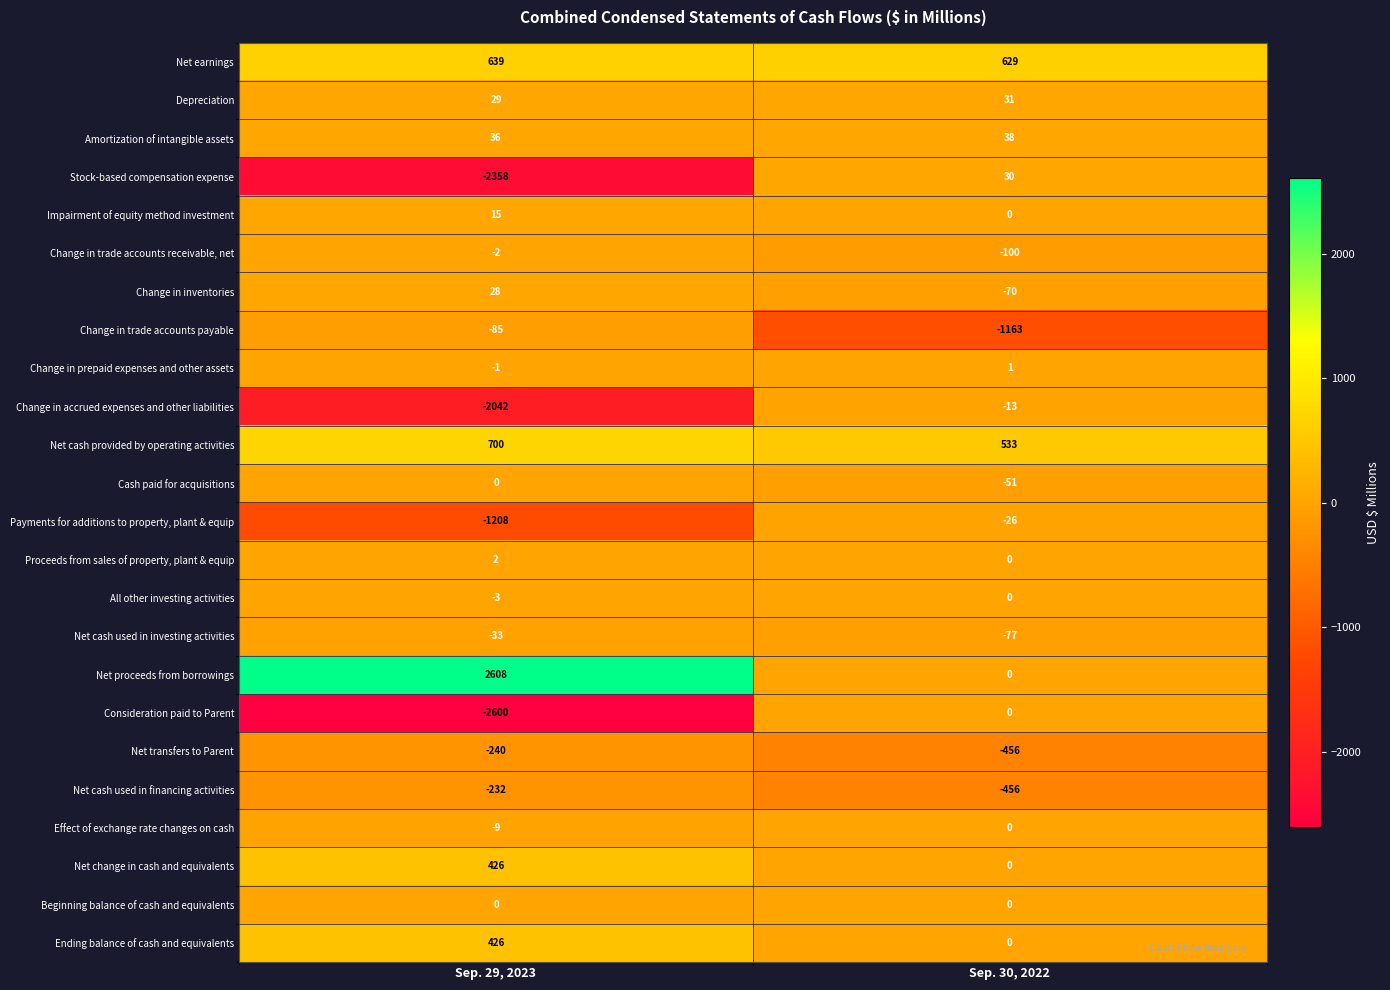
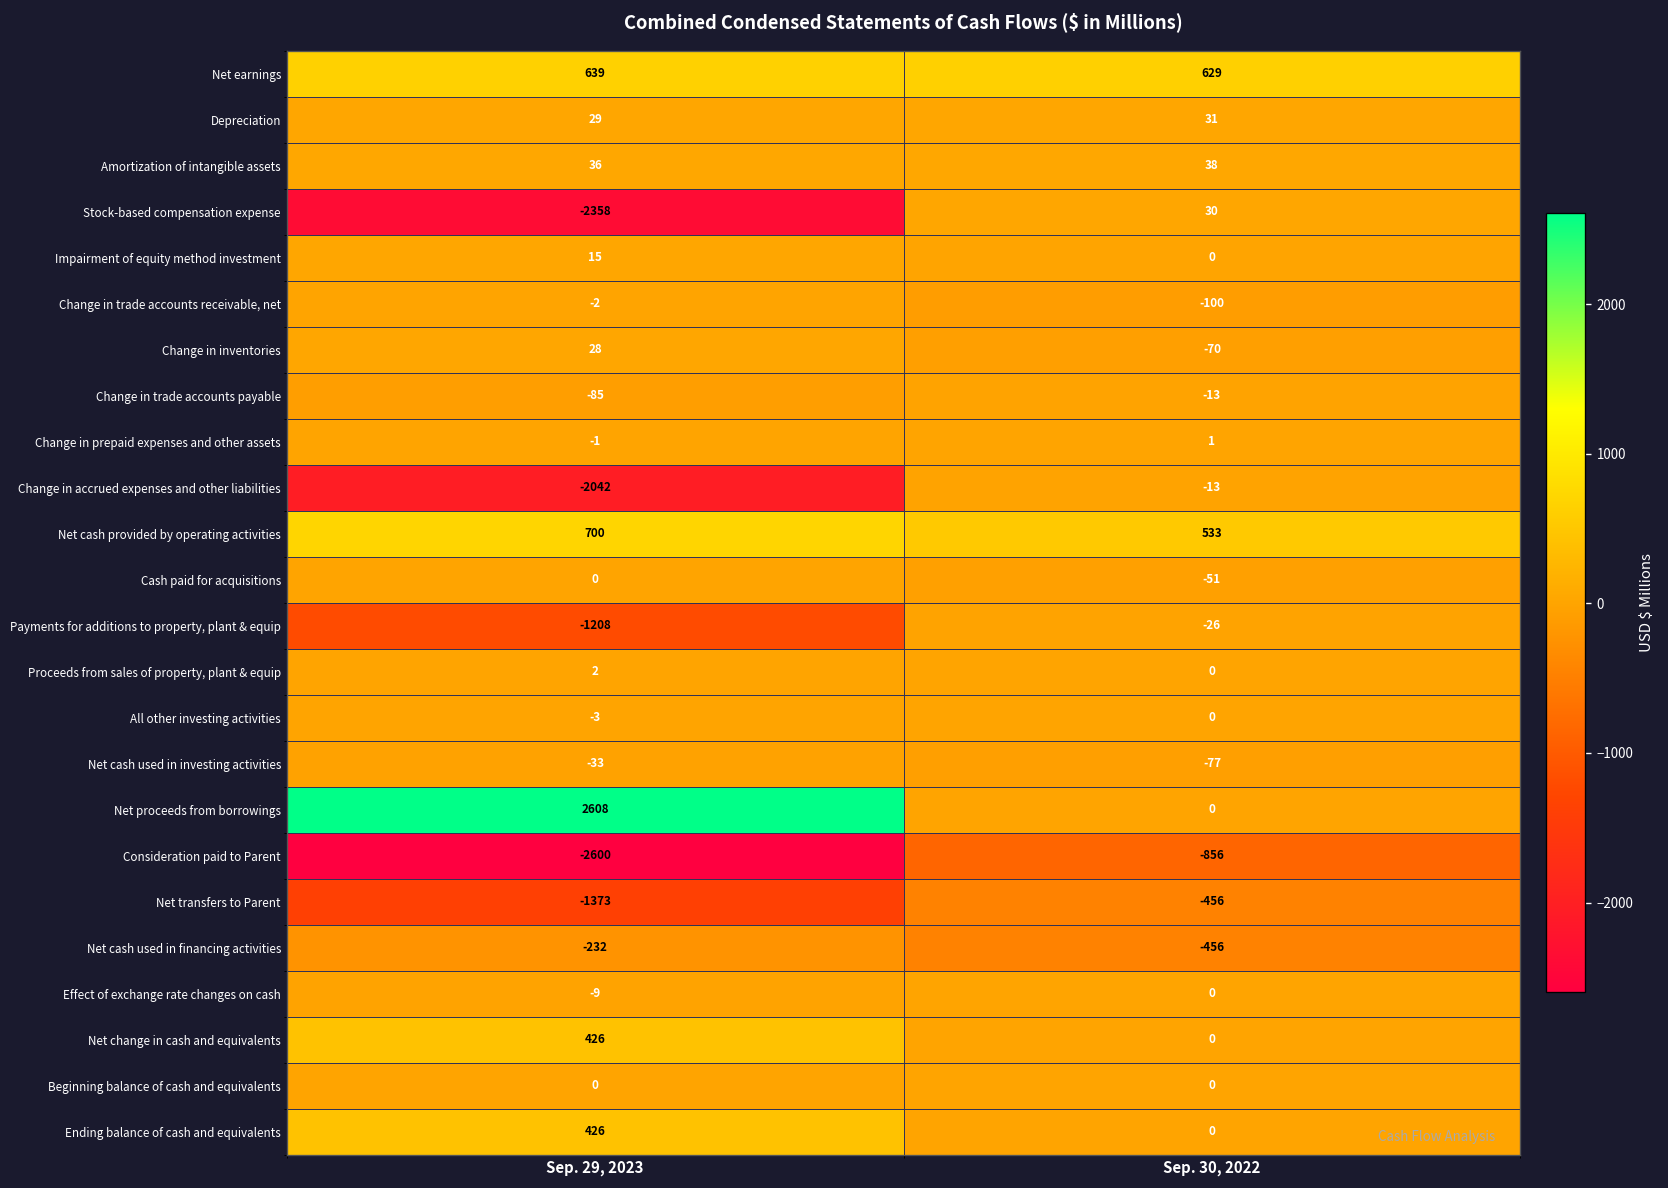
Change in trade accounts payable, Sep. 30, 2022: -1163 -> -13
Consideration paid to Parent, Sep. 30, 2022: 0 -> -856
Net transfers to Parent, Sep. 29, 2023: -240 -> -1373
